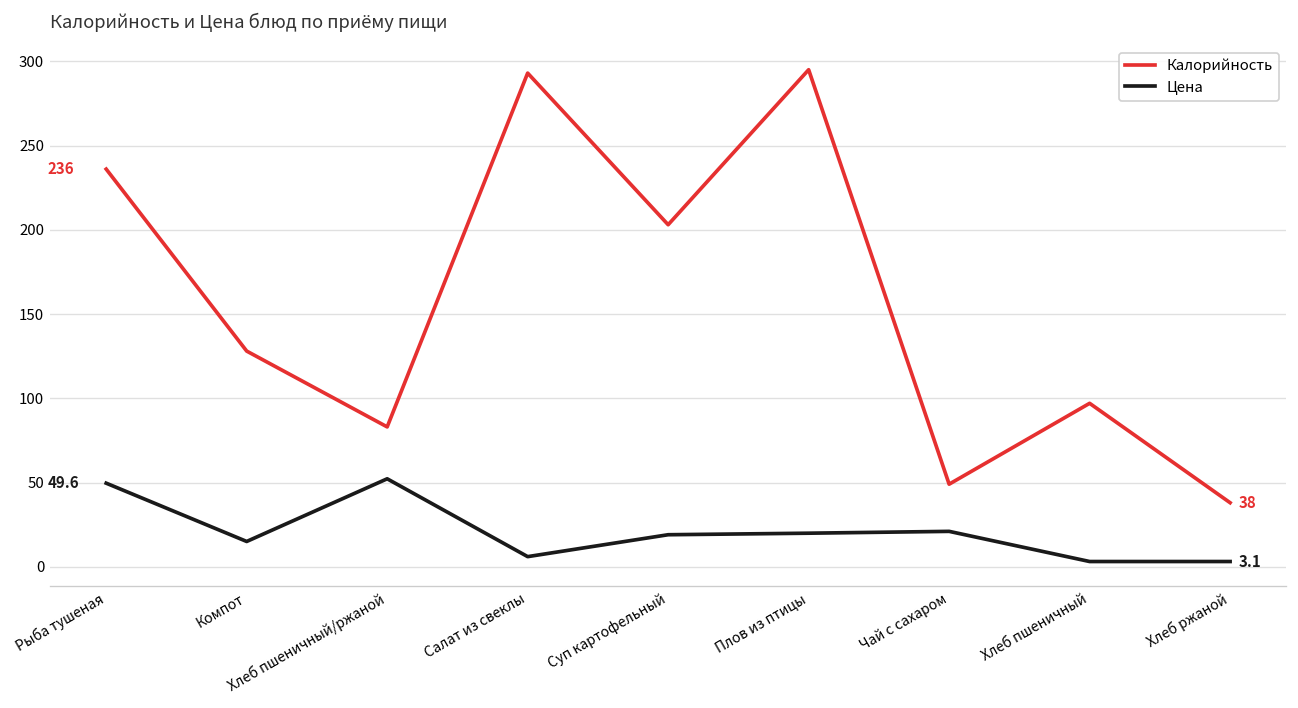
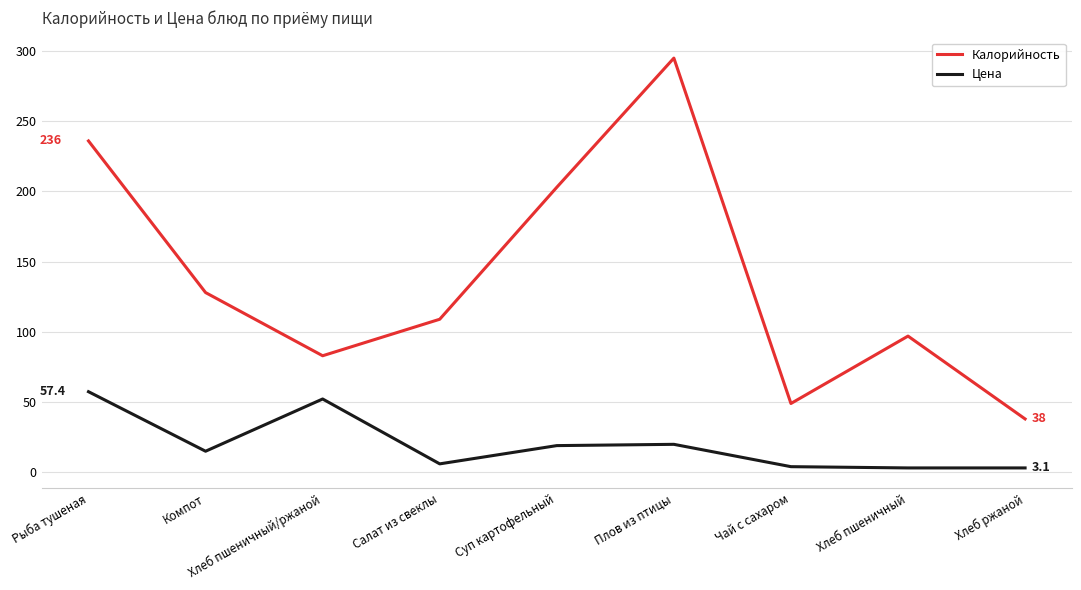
Цена, Рыба тушеная: 49.6 -> 57.4
Калорийность, Салат из свеклы: 293 -> 109
Цена, Чай с сахаром: 21 -> 4
